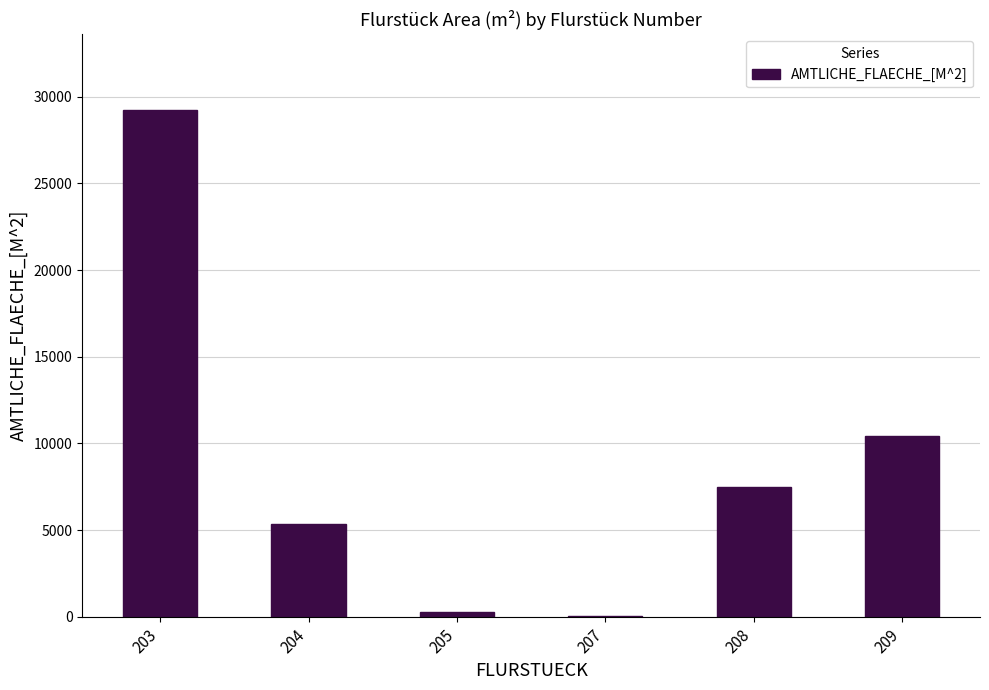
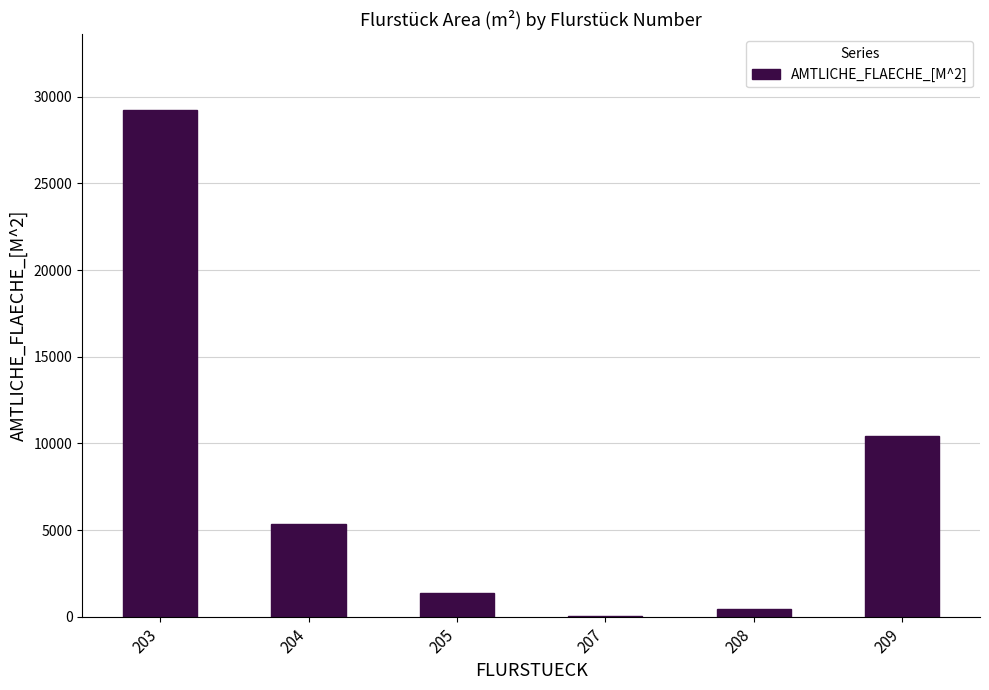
205: 200 -> 1400
208: 7500 -> 400
